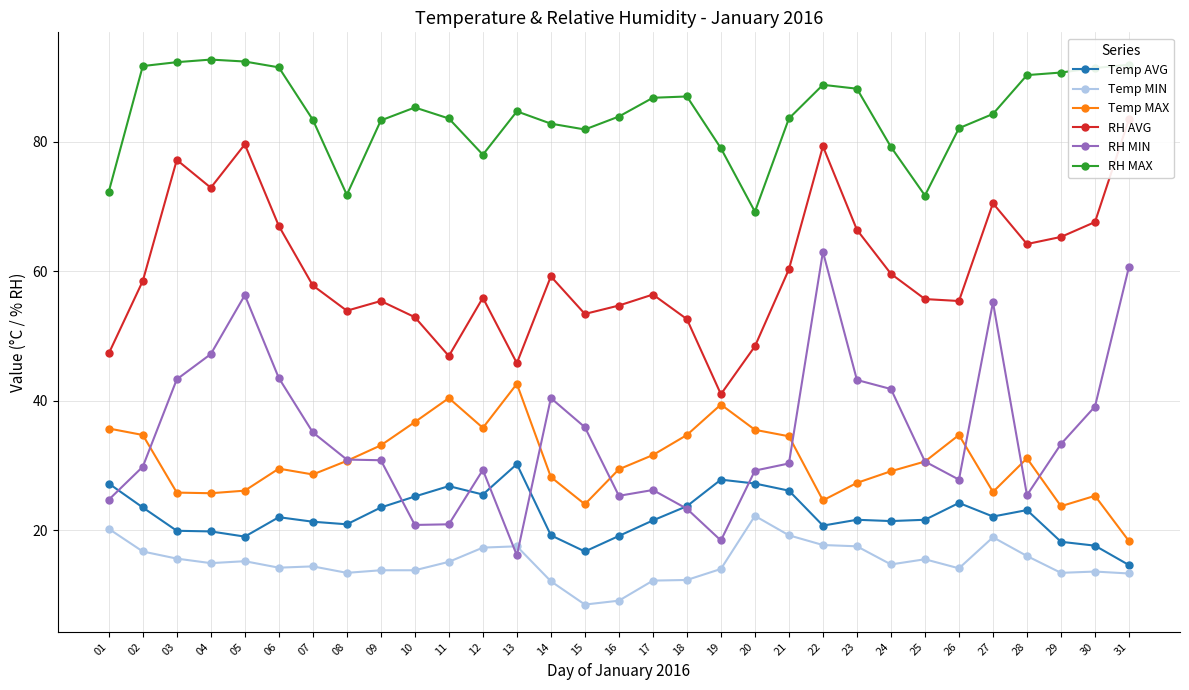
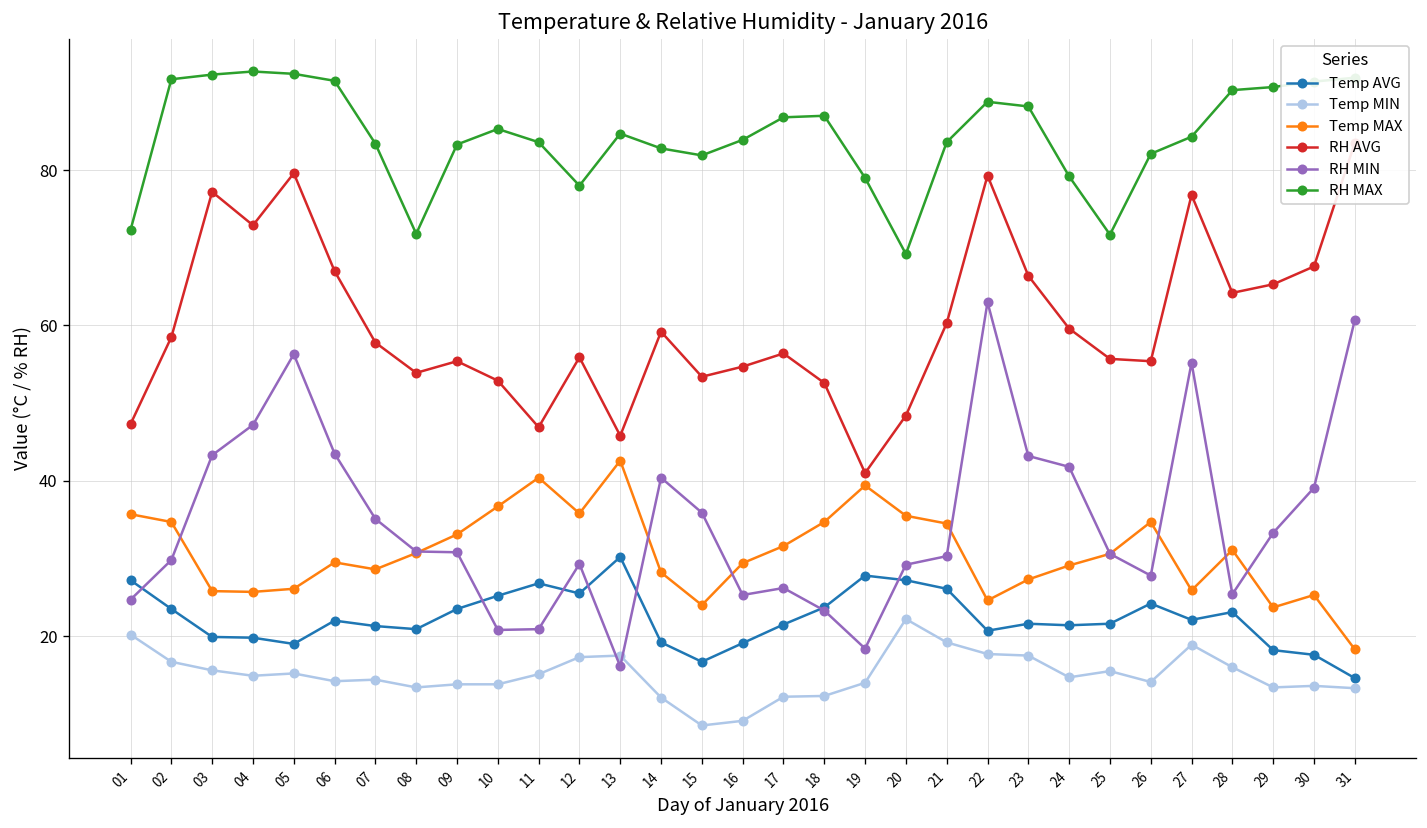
RH AVG, 27: 71 -> 77
